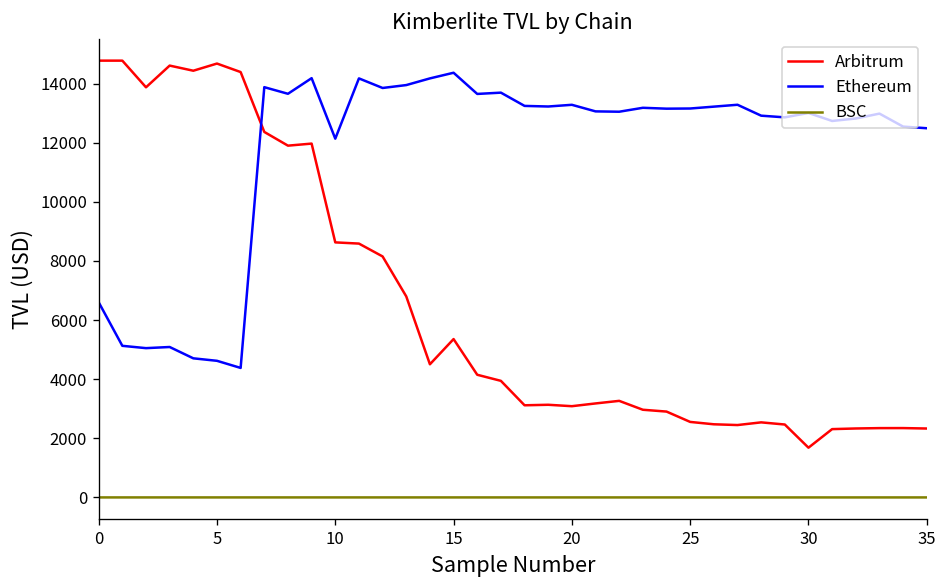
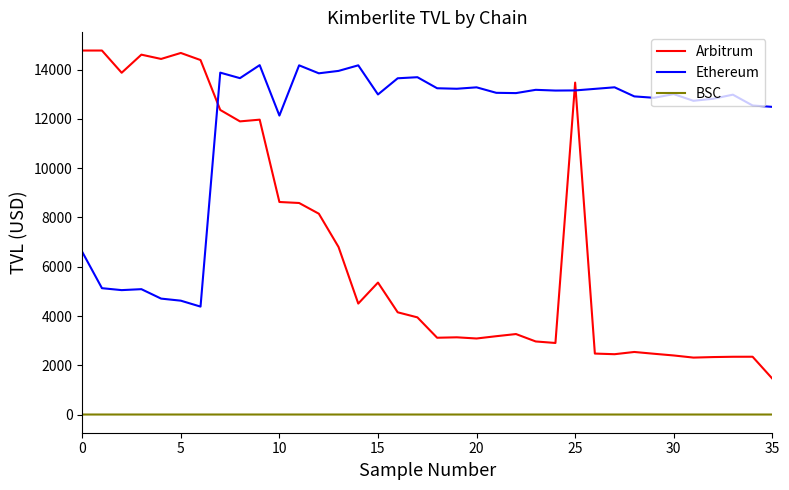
Ethereum, 15: 14400 -> 13000
Arbitrum, 25: 2600 -> 13500
Arbitrum, 30: 1700 -> 2400
Arbitrum, 35: 2300 -> 1500
